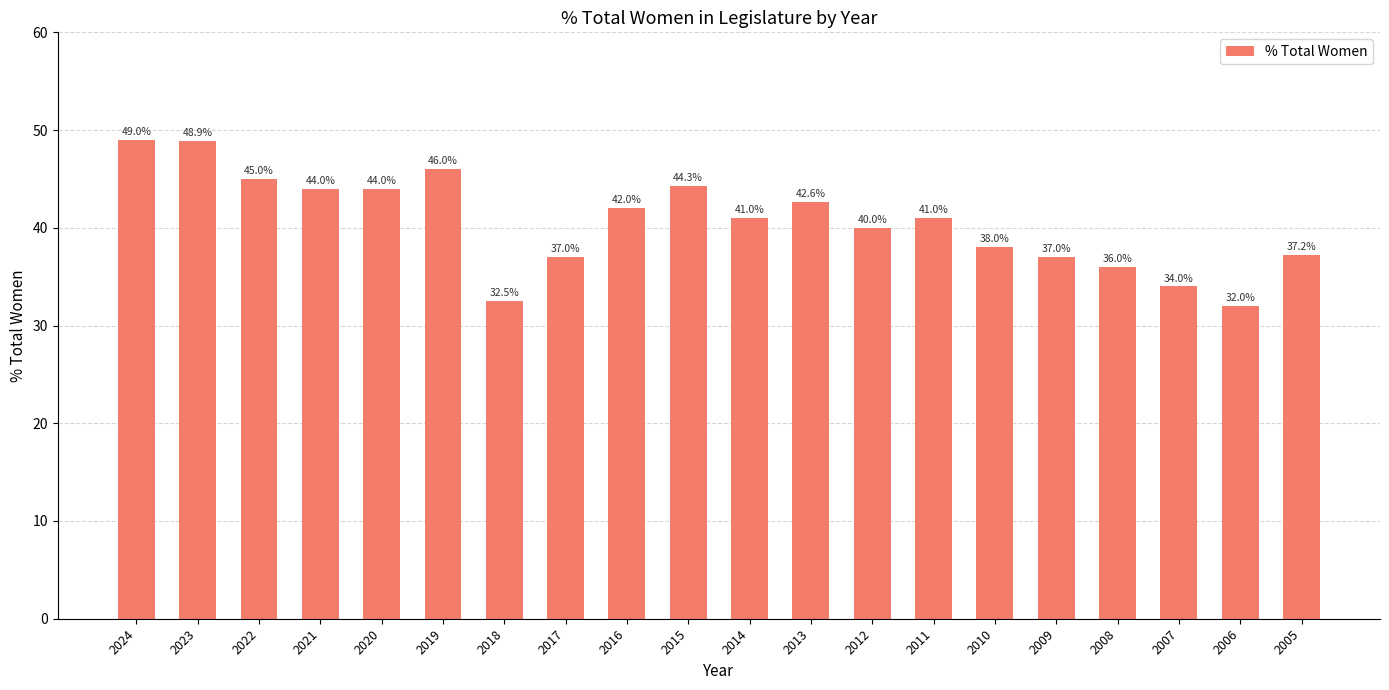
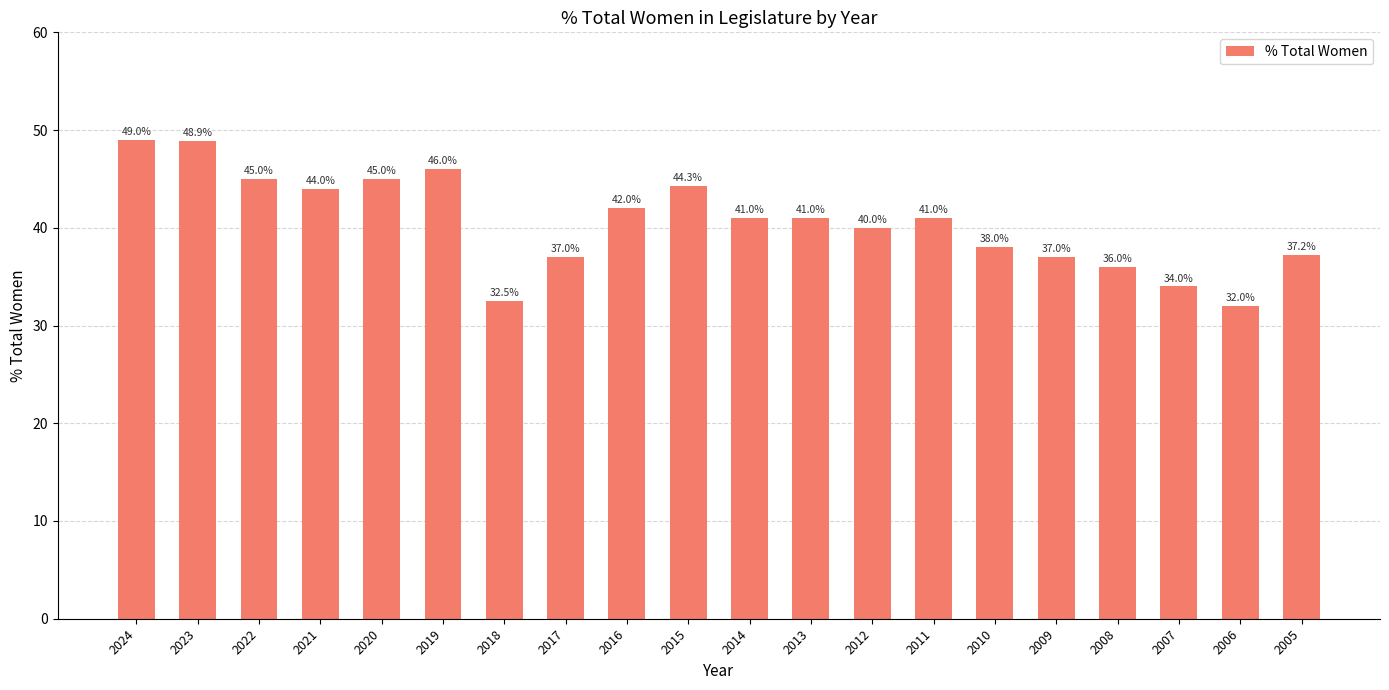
2020: 44.0% -> 45.0%
2013: 42.6% -> 41.0%
